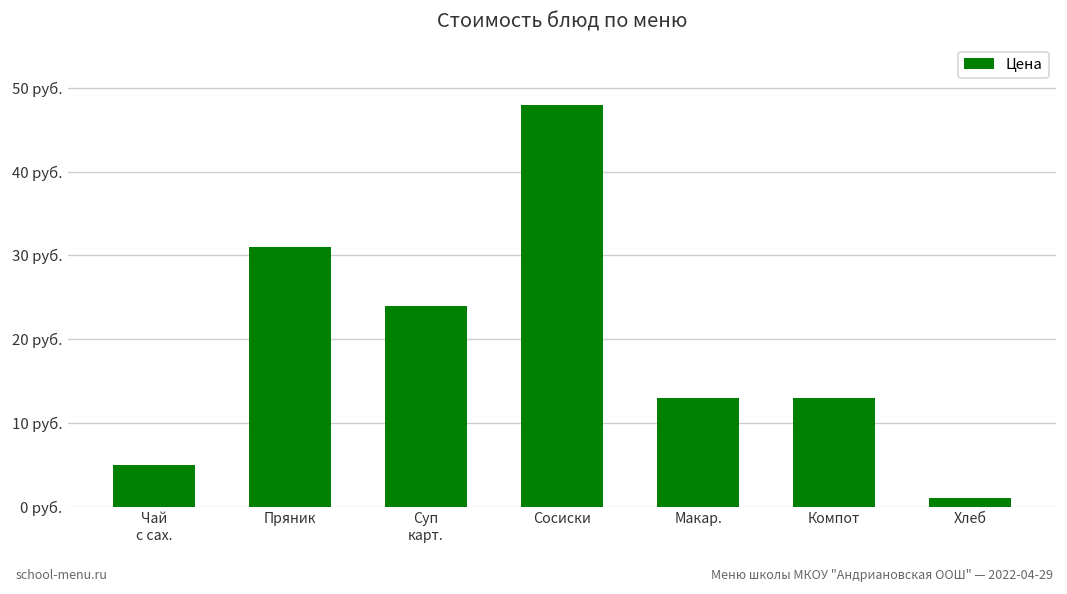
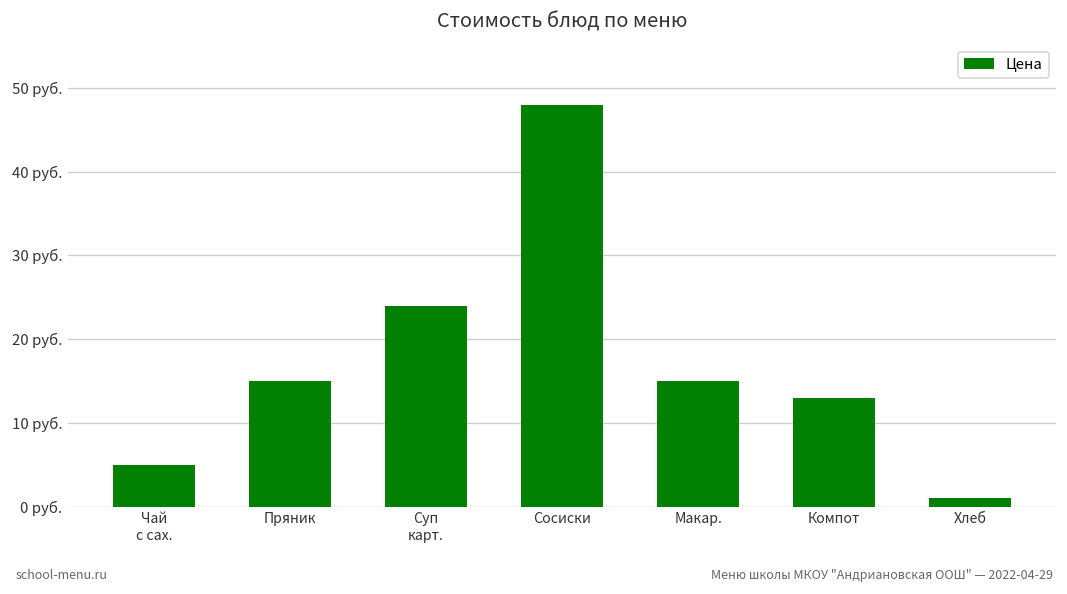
Пряник: 31 руб. -> 15 руб.
Макар.: 13 руб. -> 15 руб.
